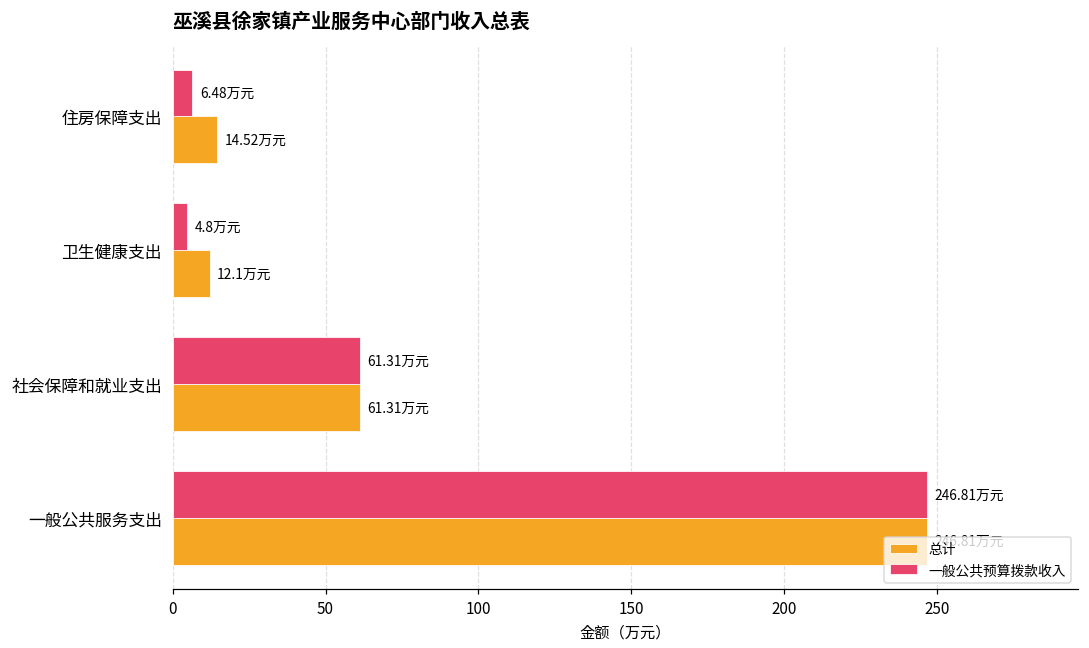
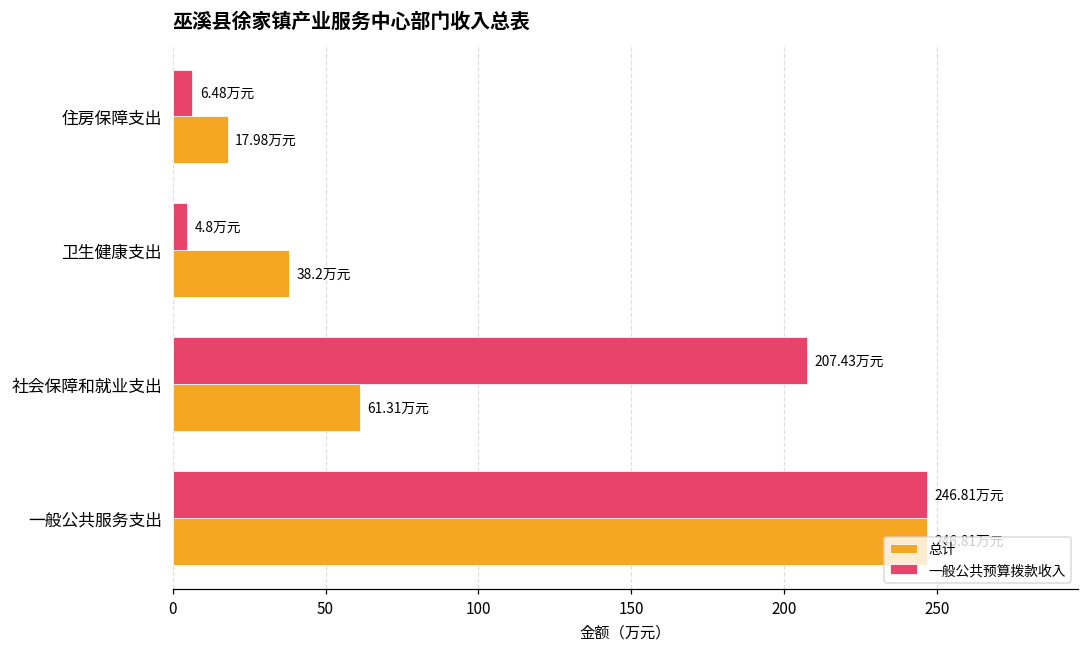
总计, 住房保障支出: 14.52 -> 17.98
总计, 卫生健康支出: 12.1 -> 38.2
一般公共预算拨款收入, 社会保障和就业支出: 61.31 -> 207.43
